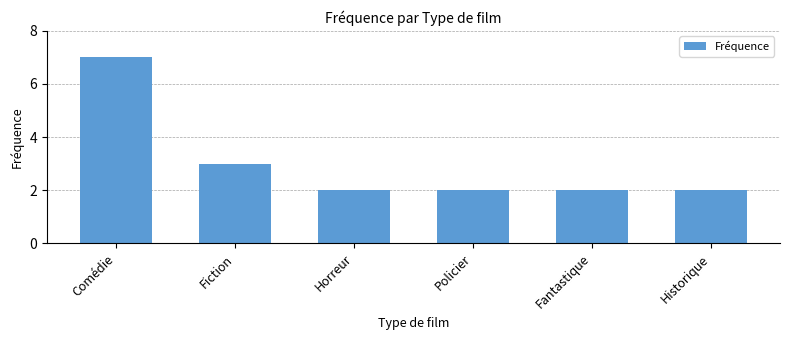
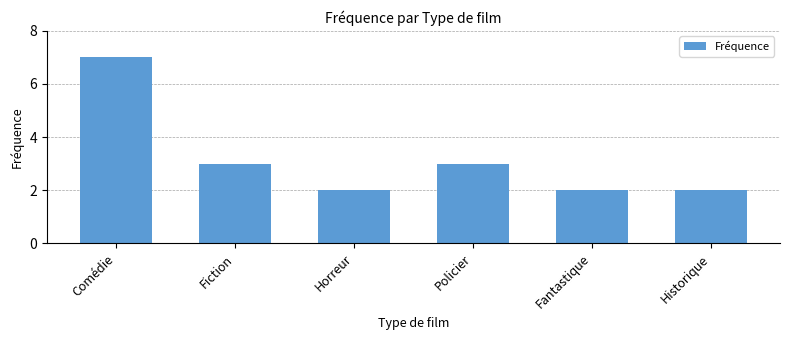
Policier: 2 -> 3
